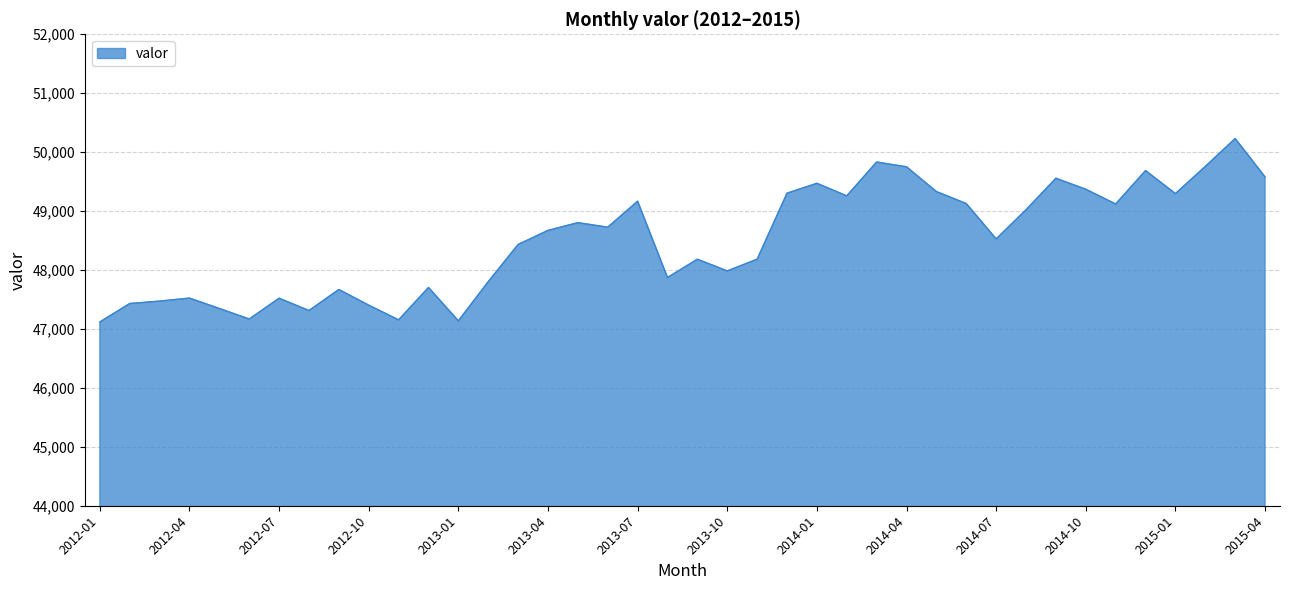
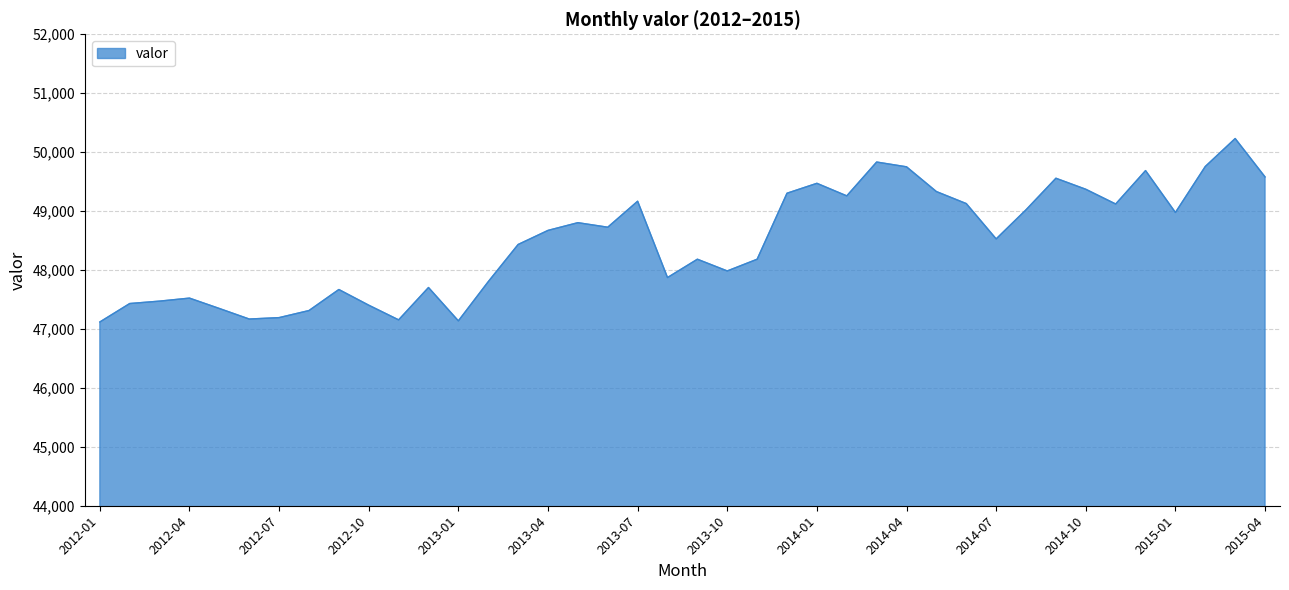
2012-07: 47,500 -> 47,200
2015-01: 49,300 -> 49,000
